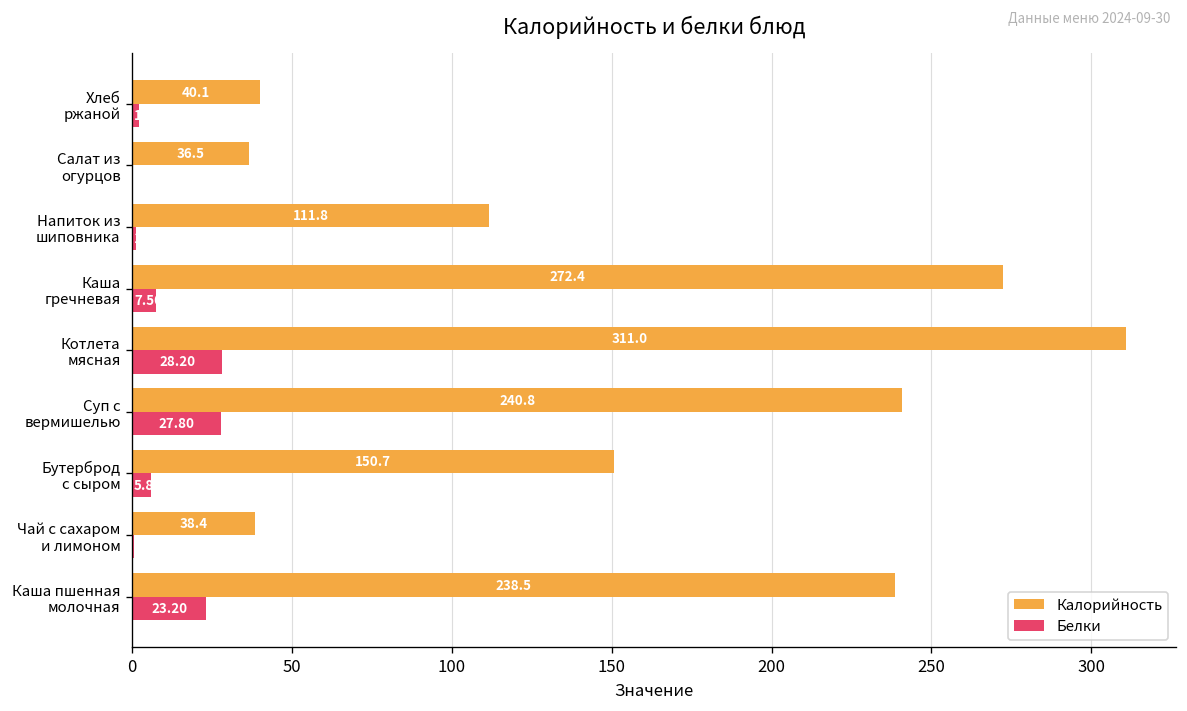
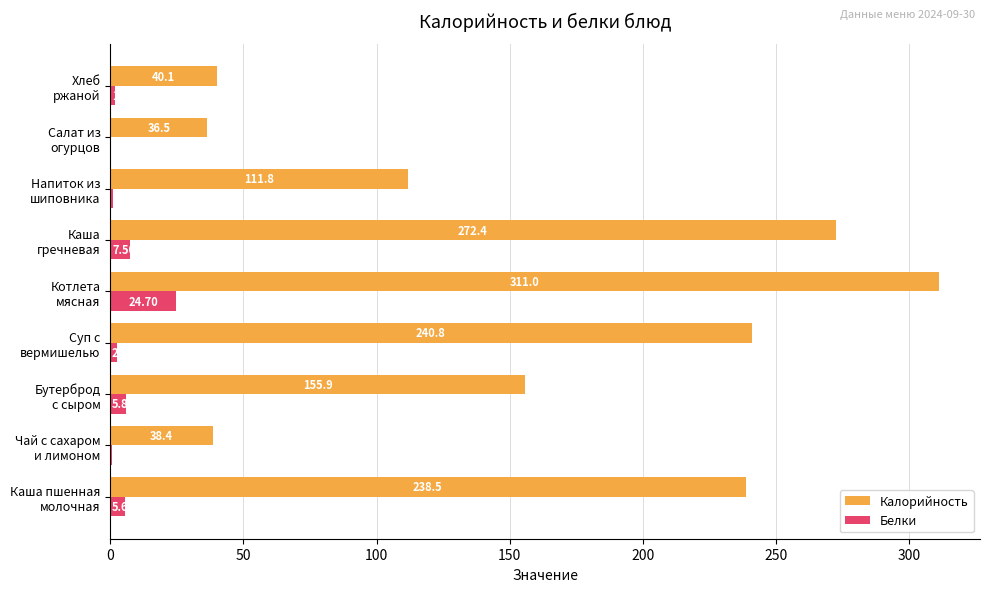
Белки, Котлета мясная: 28.20 -> 24.70
Белки, Суп с вермишелью: 28 -> 3
Калорийность, Бутерброд с сыром: 150.7 -> 155.9
Белки, Каша пшенная молочная: 23 -> 6
